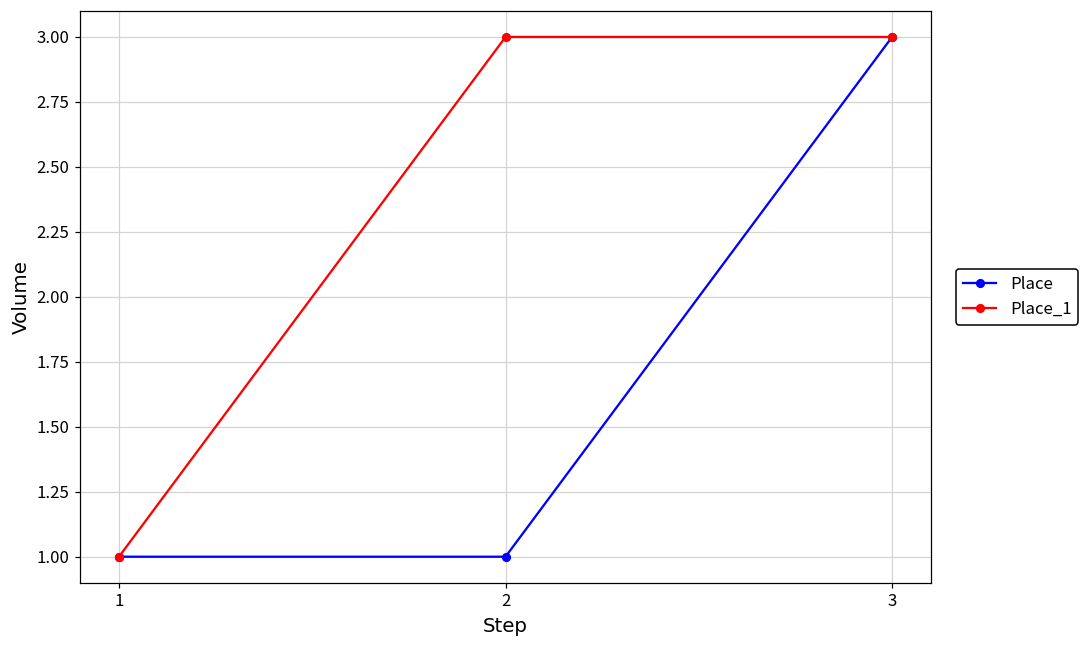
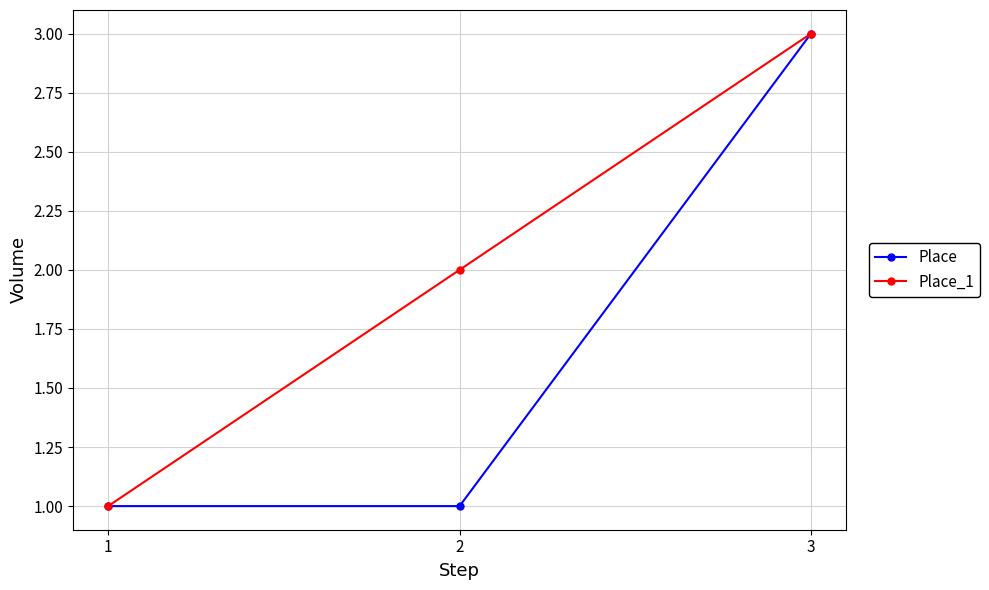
Place_1, 2: 3 -> 2
